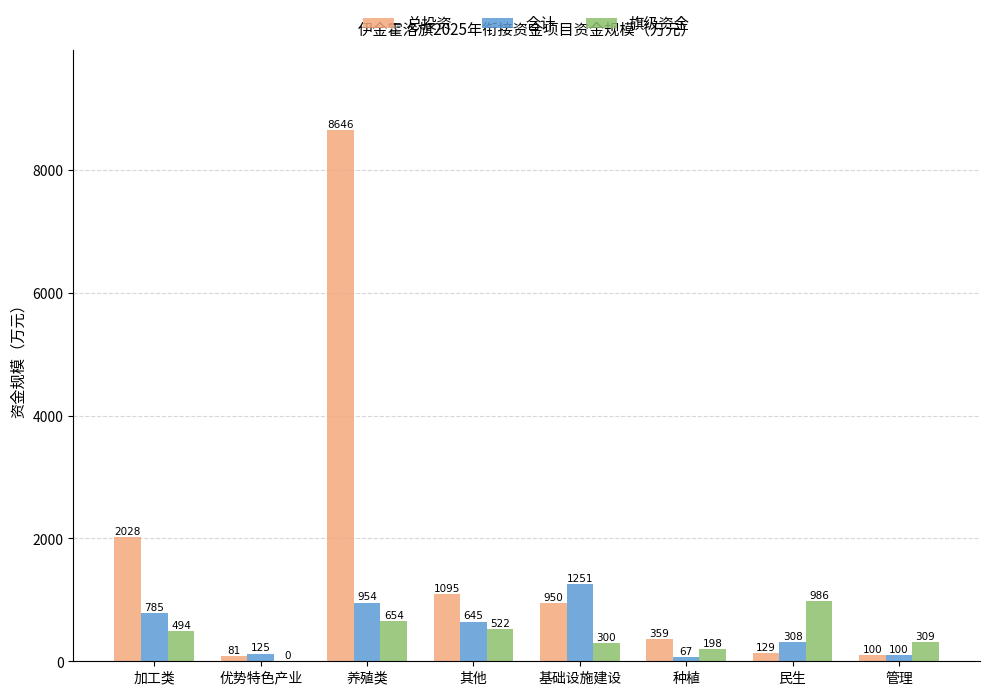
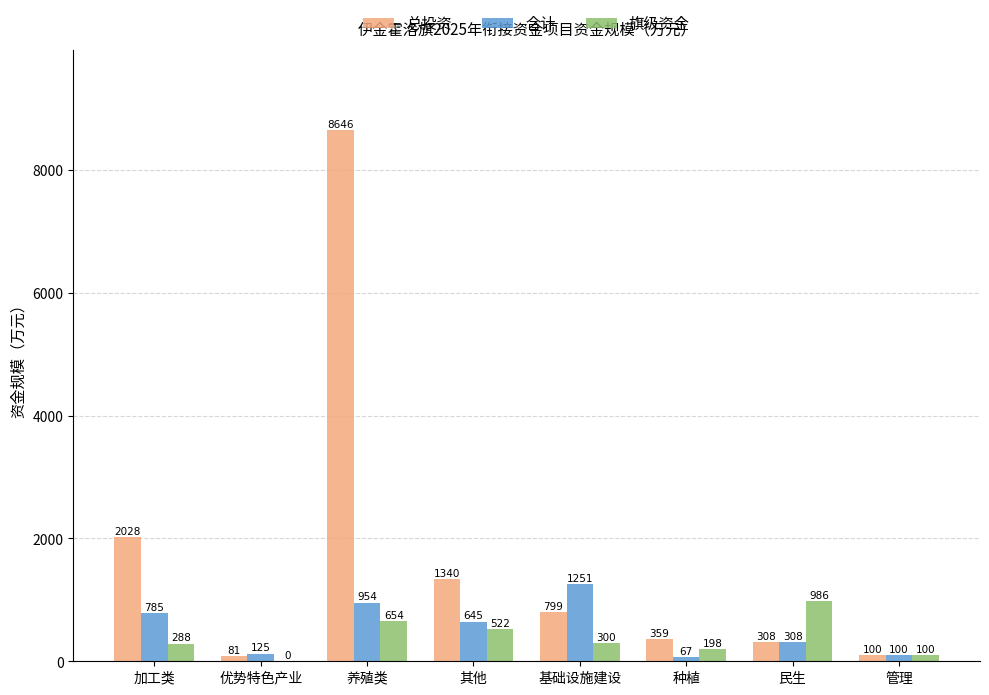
旗级资金, 加工类: 494 -> 288
总投资, 其他: 1095 -> 1340
总投资, 基础设施建设: 950 -> 799
总投资, 民生: 129 -> 308
旗级资金, 管理: 309 -> 100
